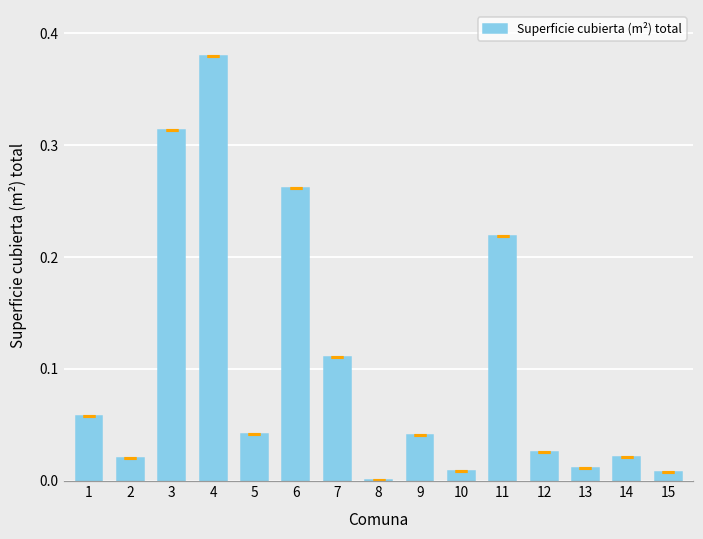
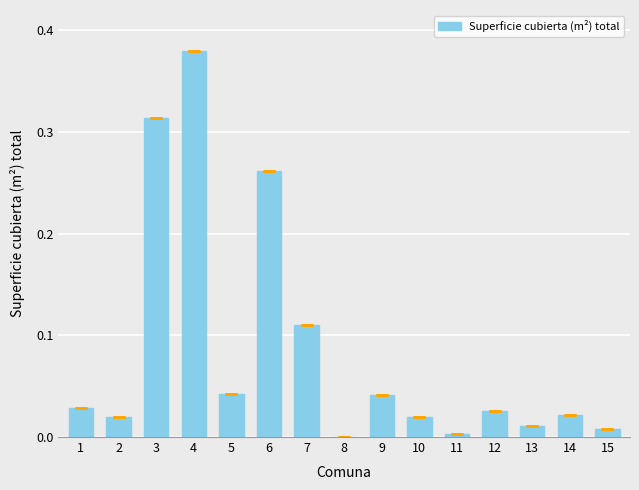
Superficie cubierta (m²) total, 1: 0.058 -> 0.029
Superficie cubierta (m²) total, 10: 0.009 -> 0.019
Superficie cubierta (m²) total, 11: 0.219 -> 0.003
